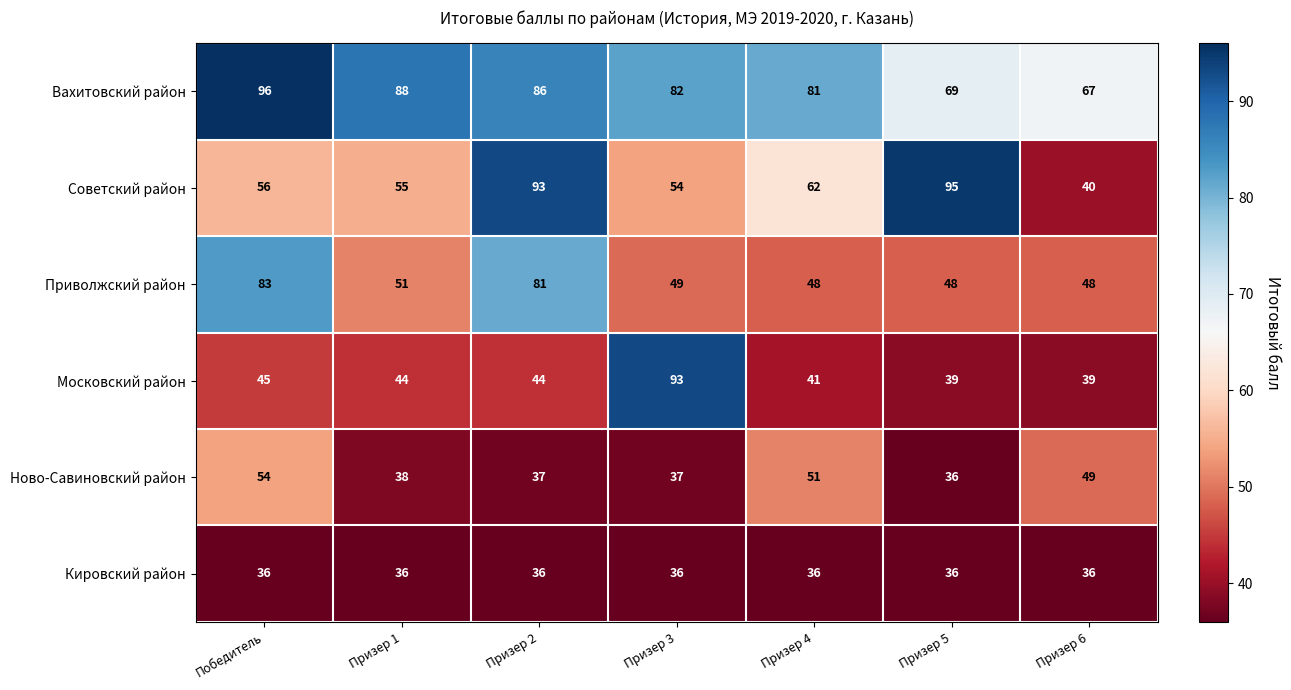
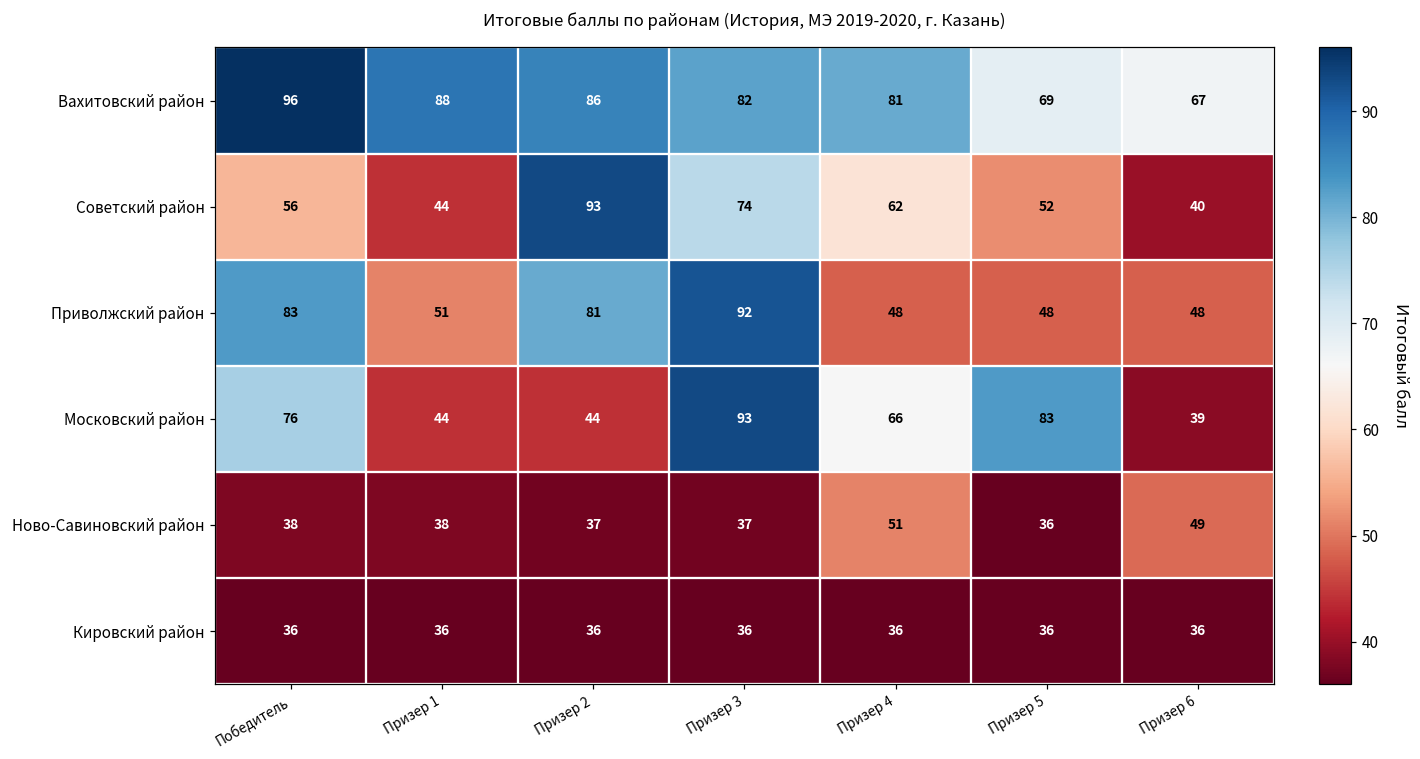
Советский район, Призер 1: 55 -> 44
Советский район, Призер 3: 54 -> 74
Советский район, Призер 5: 95 -> 52
Приволжский район, Призер 3: 49 -> 92
Московский район, Победитель: 45 -> 76
Московский район, Призер 4: 41 -> 66
Московский район, Призер 5: 39 -> 83
Ново-Савиновский район, Победитель: 54 -> 38
